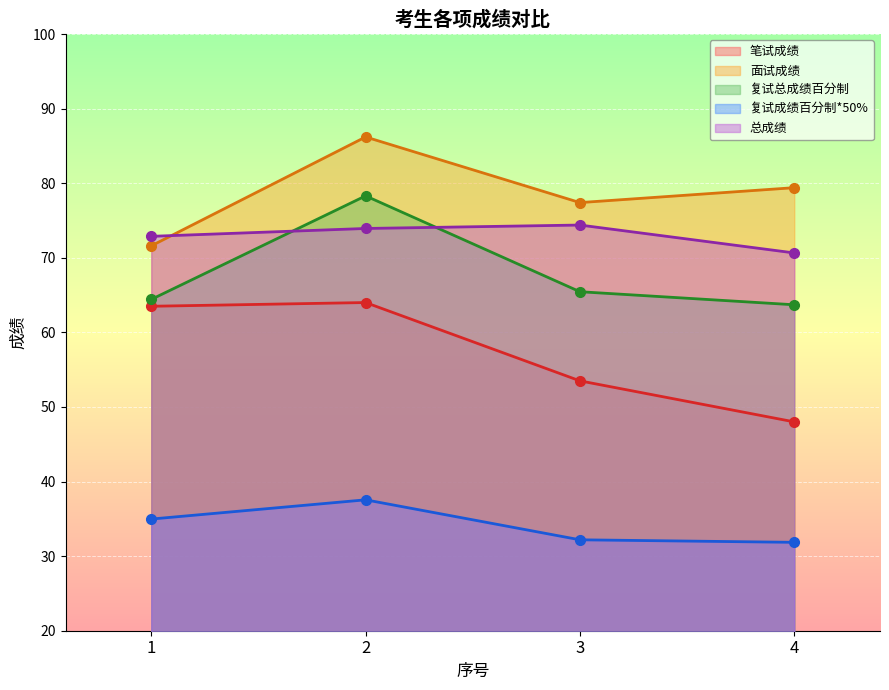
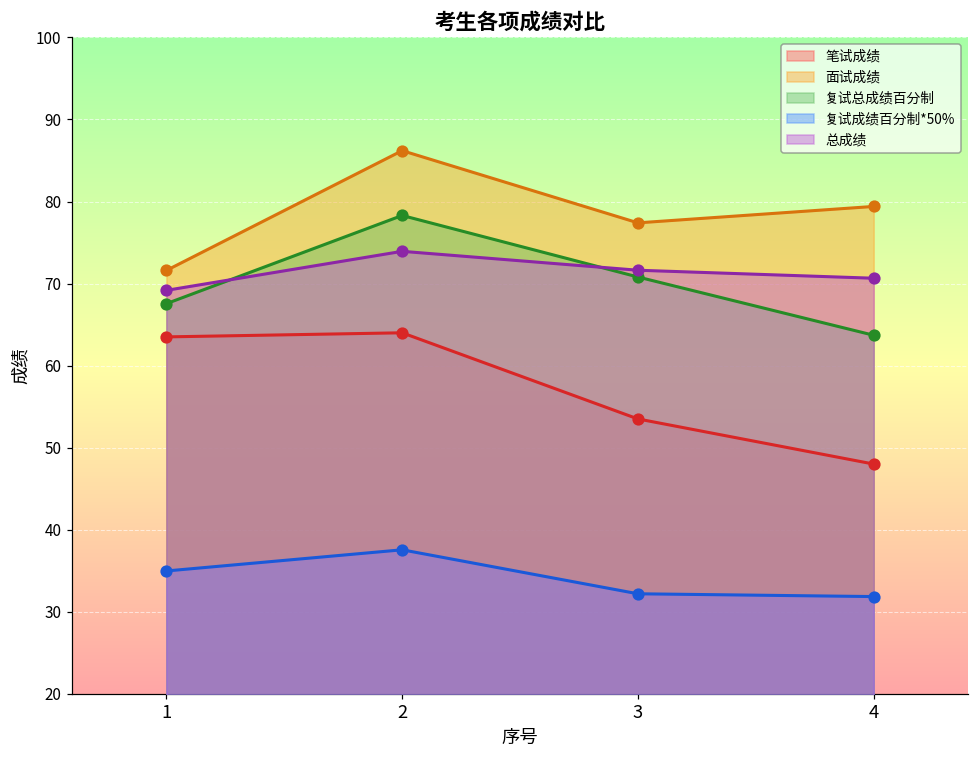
复试总成绩百分制, 1: 64 -> 68
总成绩, 1: 73 -> 69
复试总成绩百分制, 3: 65 -> 71
总成绩, 3: 74 -> 72
